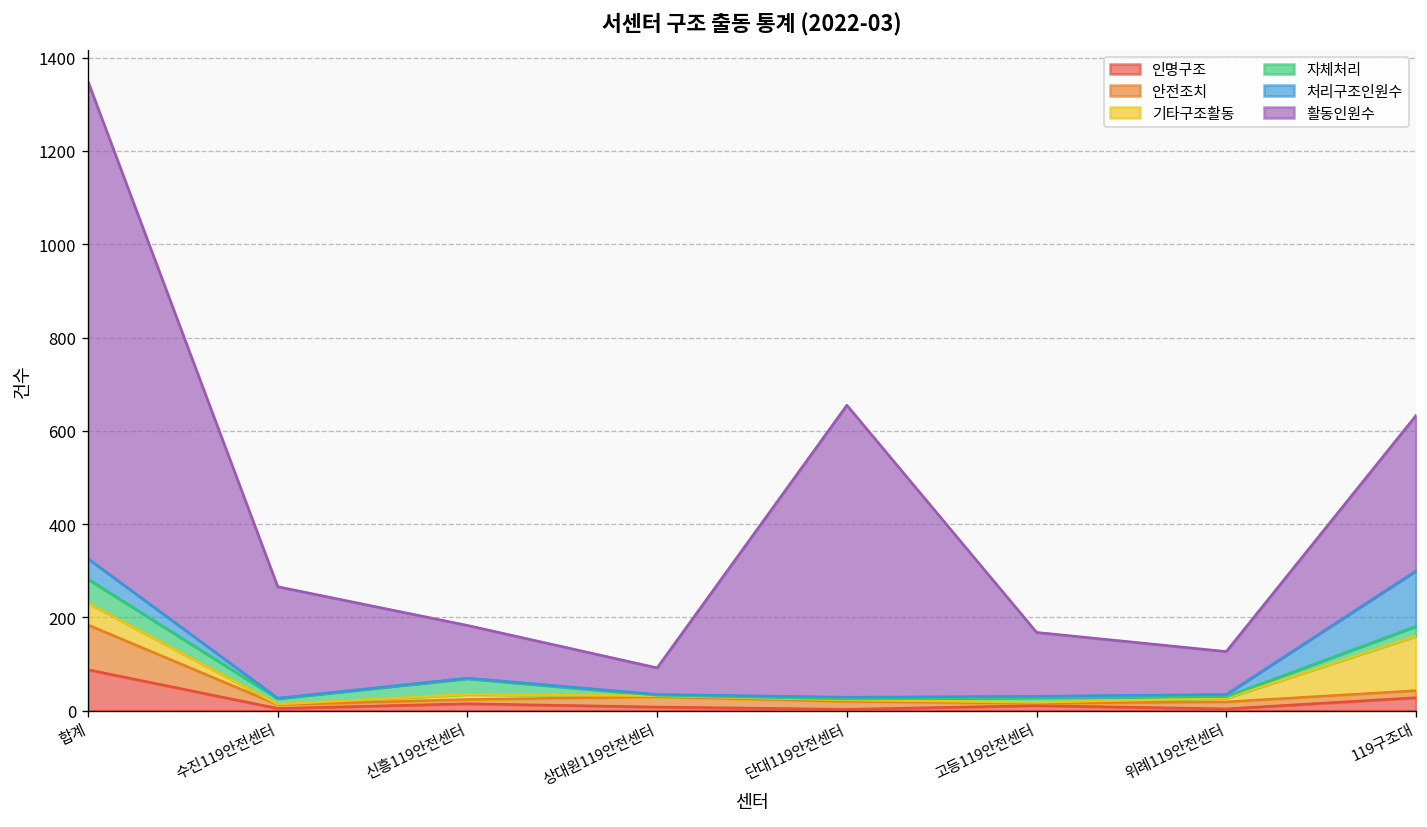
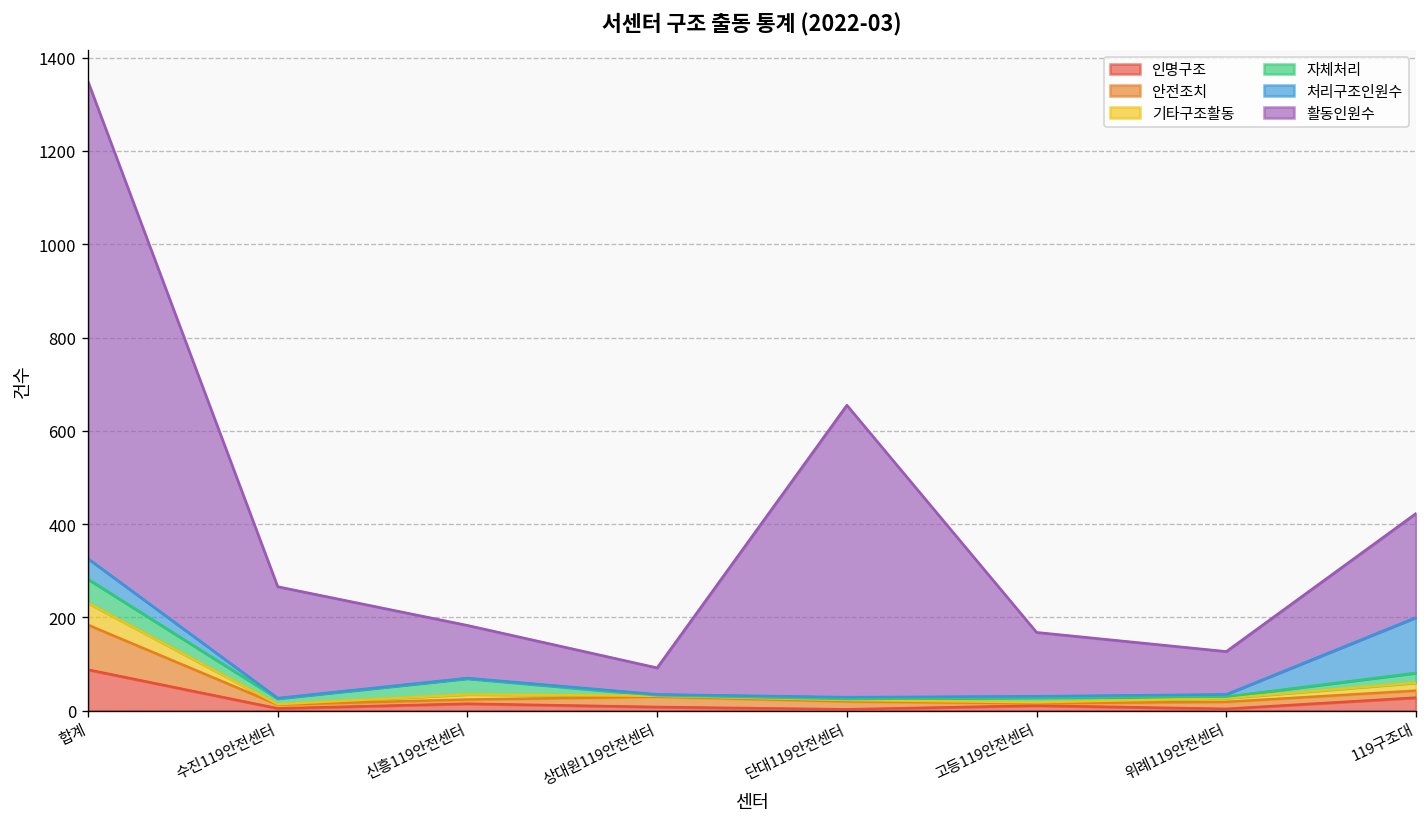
기타구조활동, 119구조대: 120 -> 20
활동인원수, 119구조대: 330 -> 220
